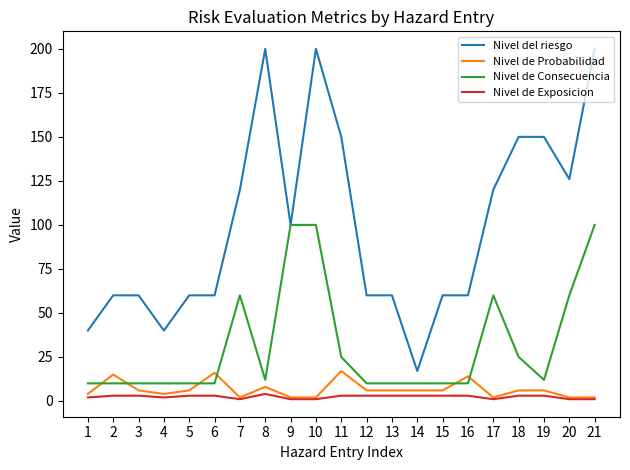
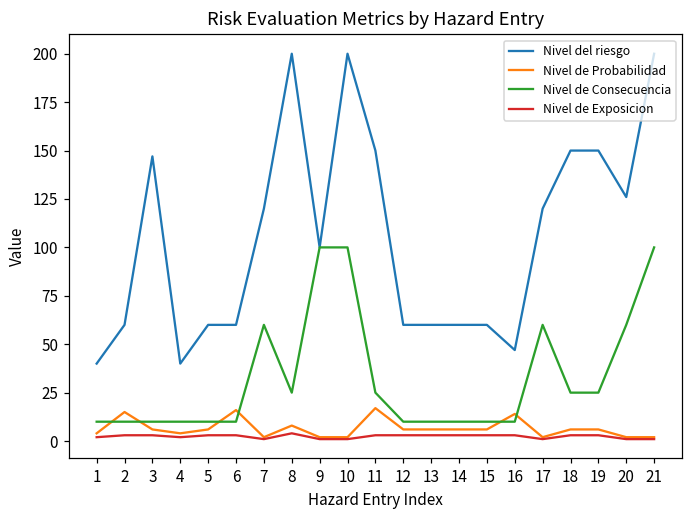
Nivel del riesgo, 3: 60 -> 147
Nivel de Consecuencia, 8: 12 -> 25
Nivel del riesgo, 14: 17 -> 60
Nivel del riesgo, 16: 60 -> 47
Nivel de Consecuencia, 19: 12 -> 25
